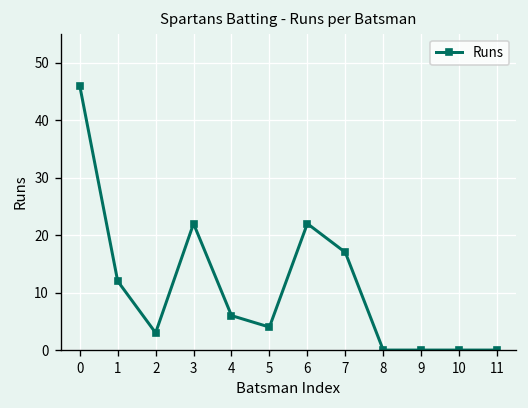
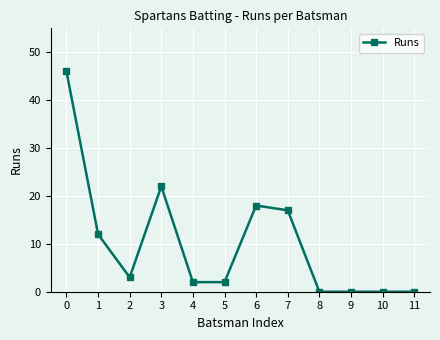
4: 6 -> 2
5: 4 -> 2
6: 22 -> 18
